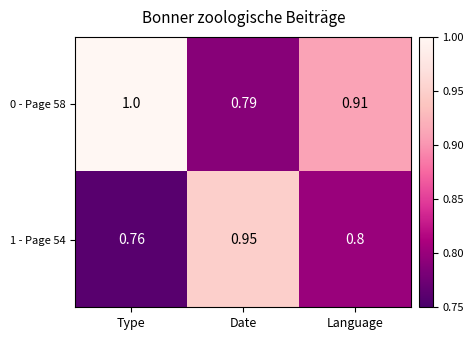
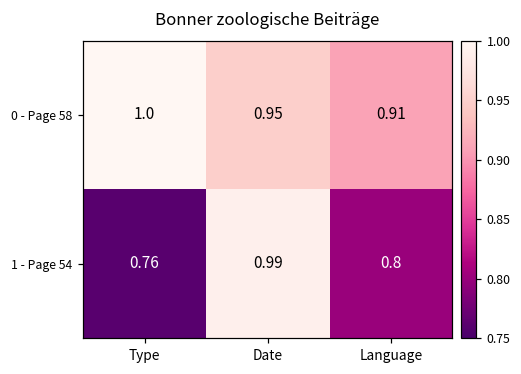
0 - Page 58, Date: 0.79 -> 0.95
1 - Page 54, Date: 0.95 -> 0.99
